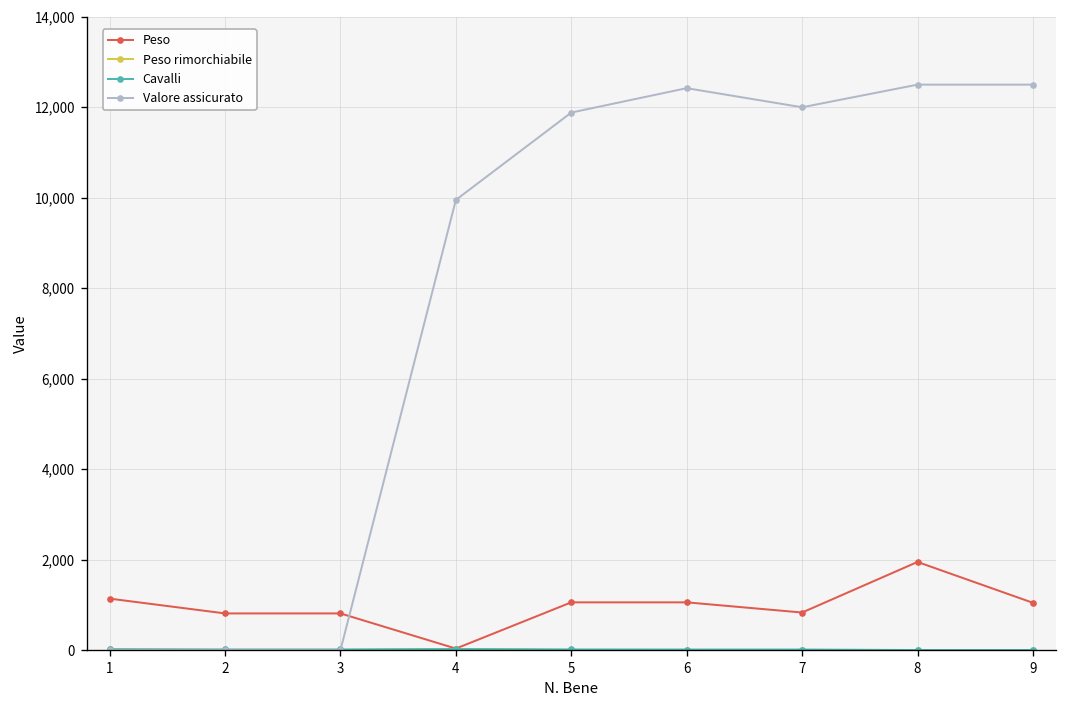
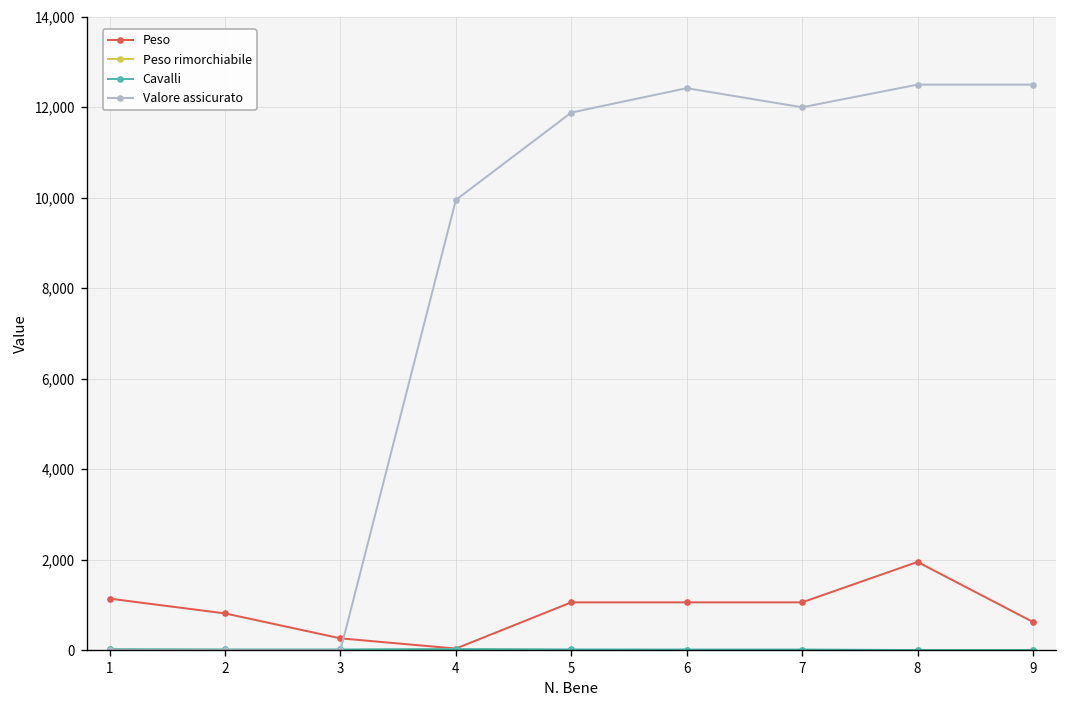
Peso, 3: 800 -> 300
Peso, 7: 800 -> 1,100
Peso, 9: 1,000 -> 600
